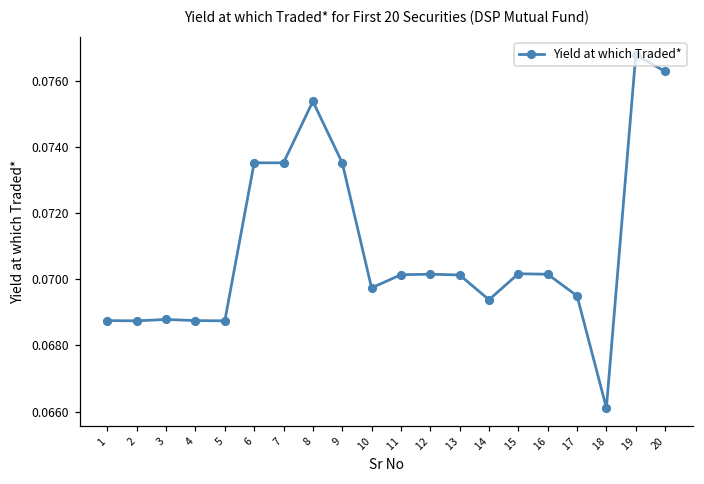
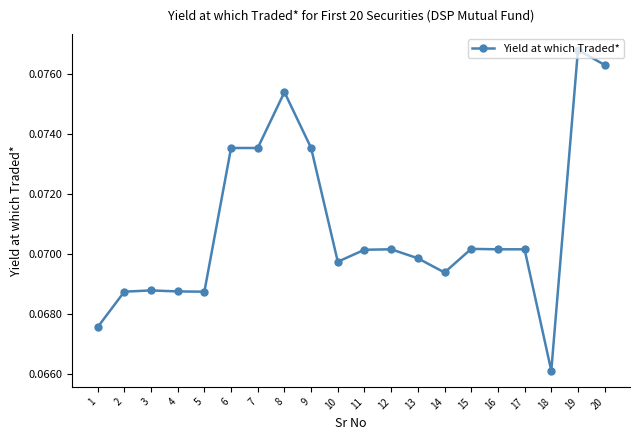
1: 0.0688 -> 0.0676
13: 0.0701 -> 0.0699
17: 0.0695 -> 0.0702
